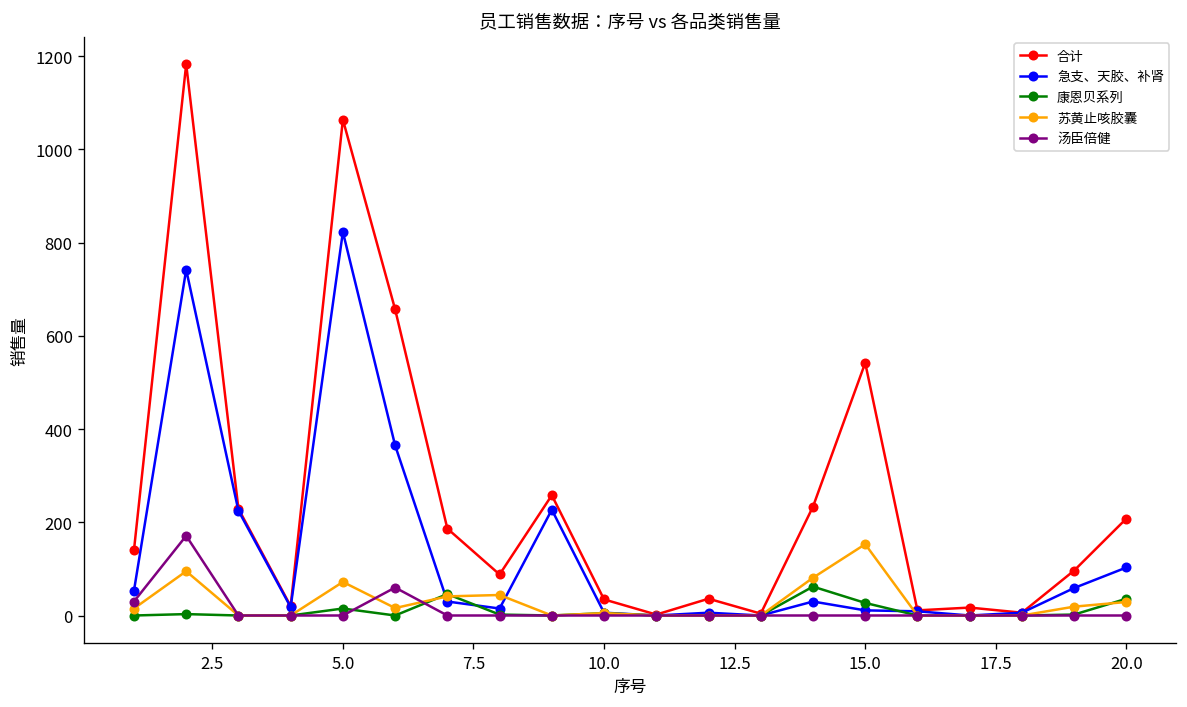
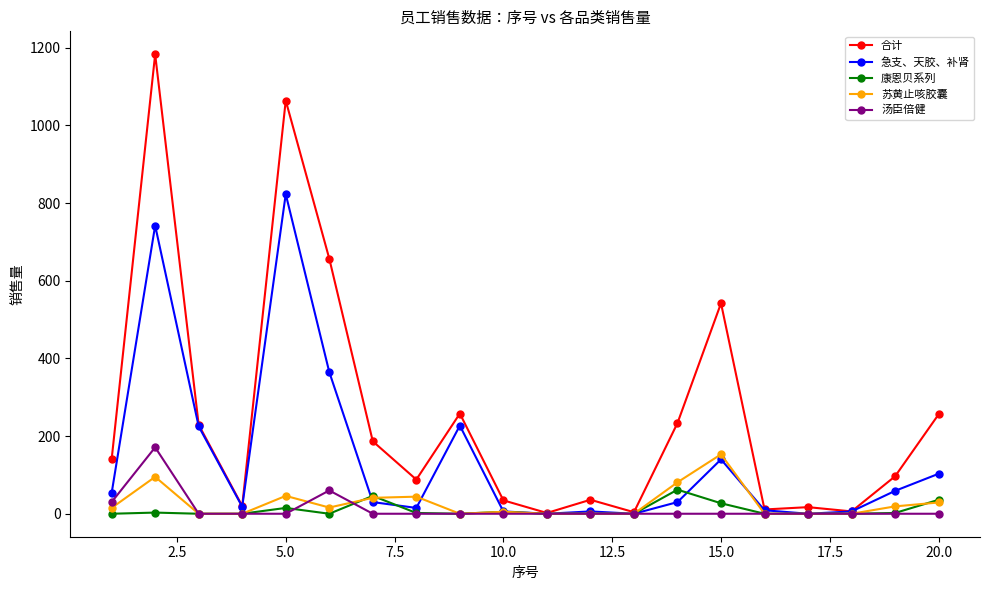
苏黄止咳胶囊, 5.0: 70 -> 50
急支、天胶、补肾, 15.0: 10 -> 140
合计, 20.0: 210 -> 260
